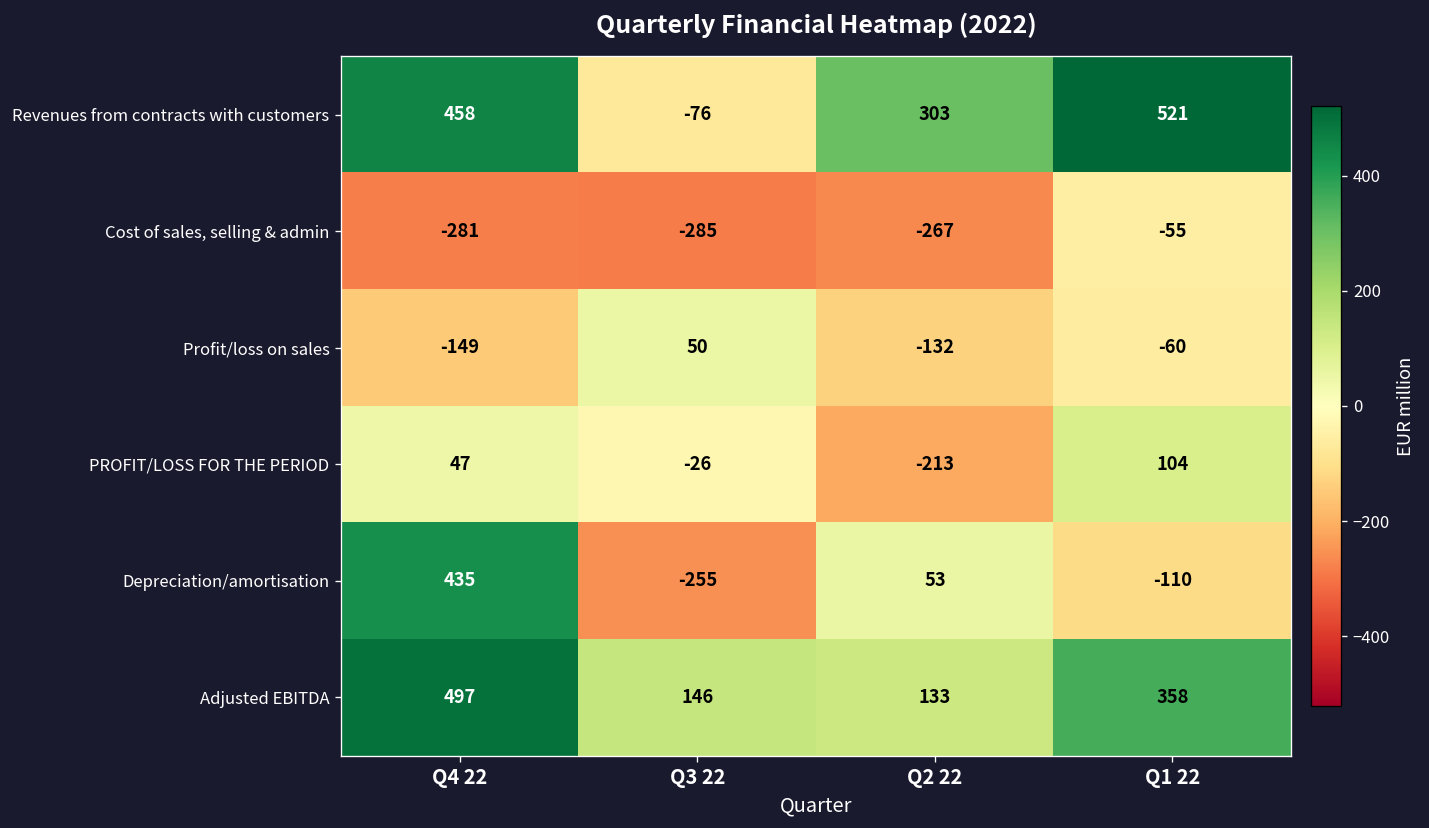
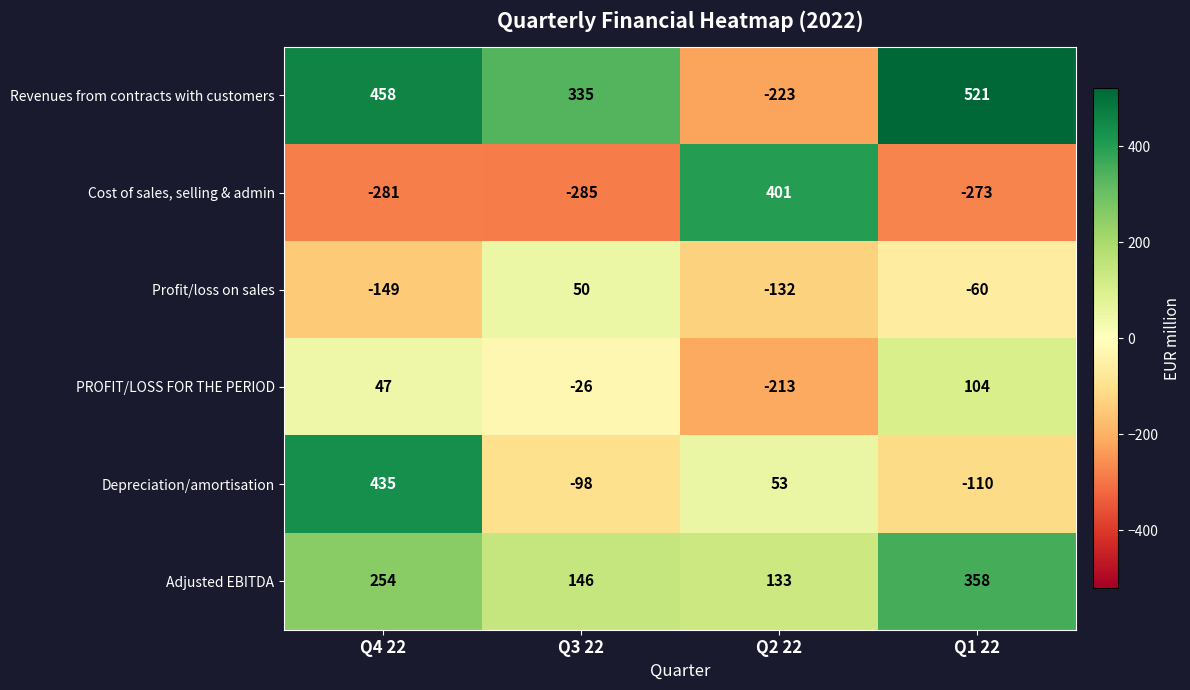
Revenues from contracts with customers, Q3 22: -76 -> 335
Revenues from contracts with customers, Q2 22: 303 -> -223
Cost of sales, selling & admin, Q2 22: -267 -> 401
Cost of sales, selling & admin, Q1 22: -55 -> -273
Depreciation/amortisation, Q3 22: -255 -> -98
Adjusted EBITDA, Q4 22: 497 -> 254
